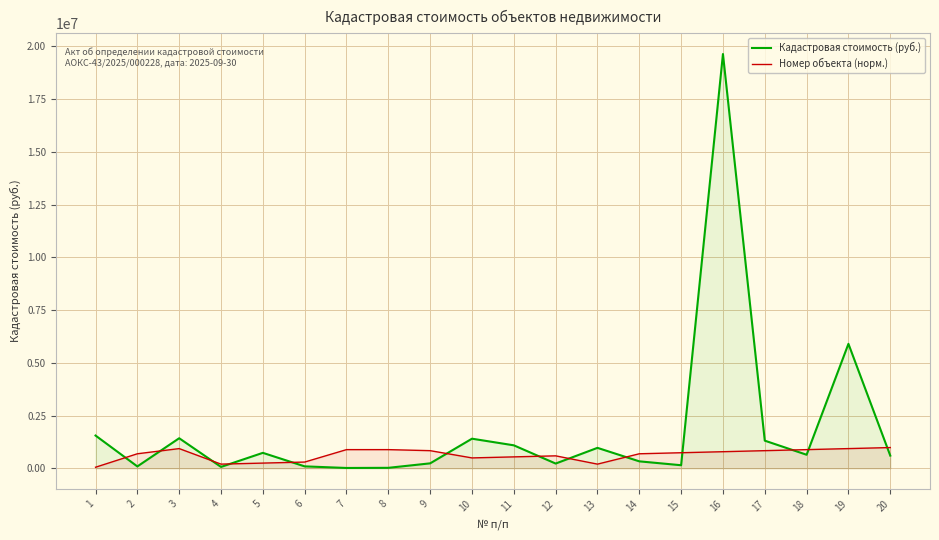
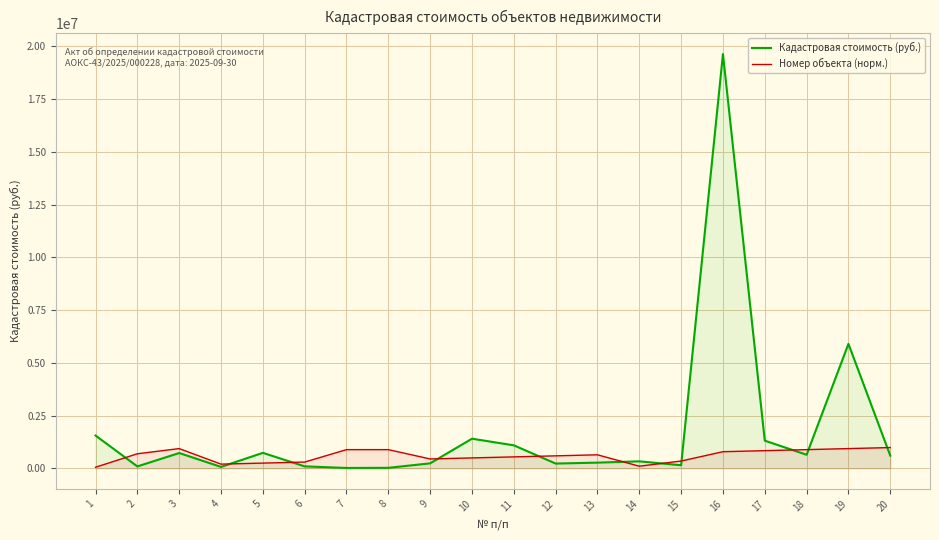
Кадастровая стоимость (руб.), 3: 1400000 -> 700000
Номер объекта (норм.), 9: 800000 -> 400000
Кадастровая стоимость (руб.), 13: 1000000 -> 300000
Номер объекта (норм.), 13: 200000 -> 600000
Номер объекта (норм.), 14: 700000 -> 100000
Номер объекта (норм.), 15: 700000 -> 300000
